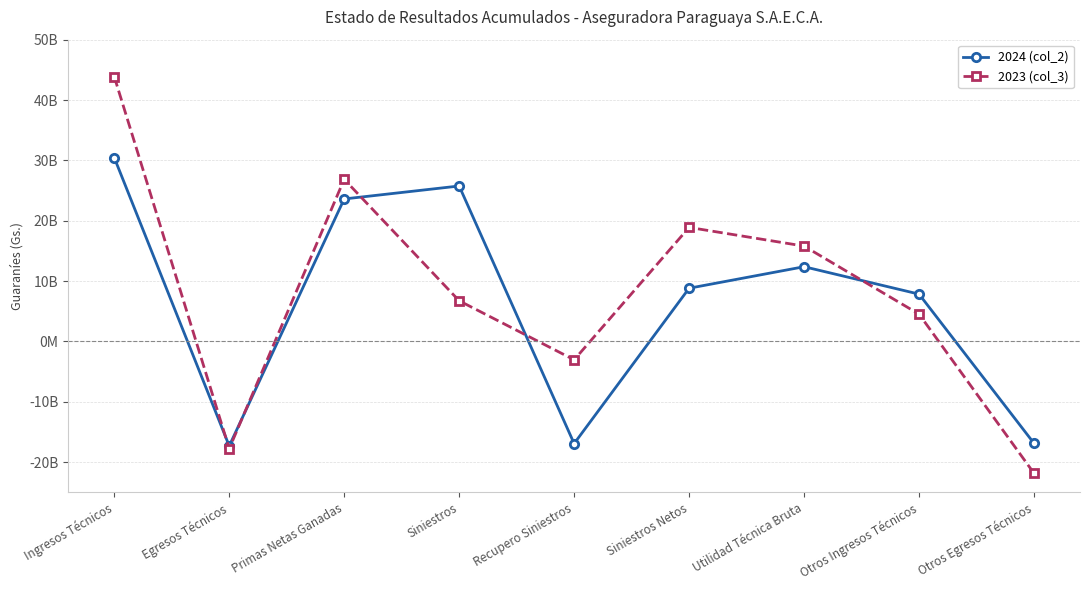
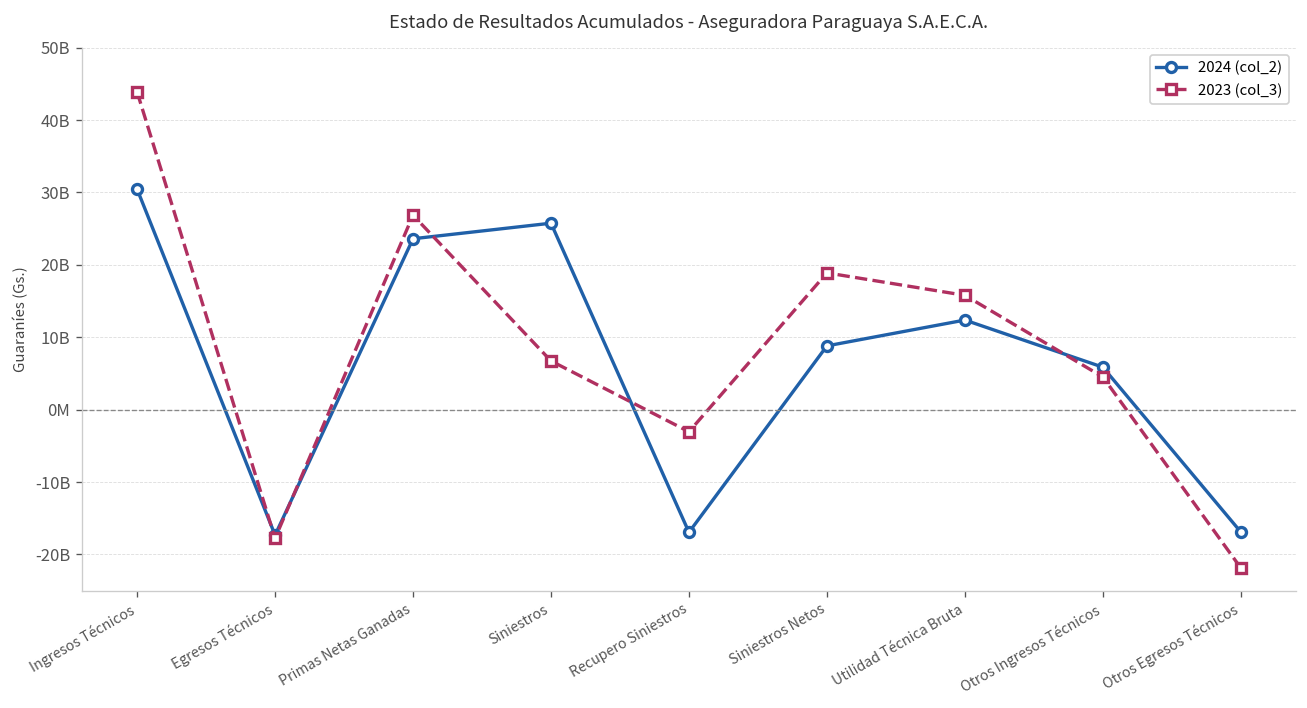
2024 (col_2), Otros Ingresos Técnicos: 8000000000 -> 6000000000
